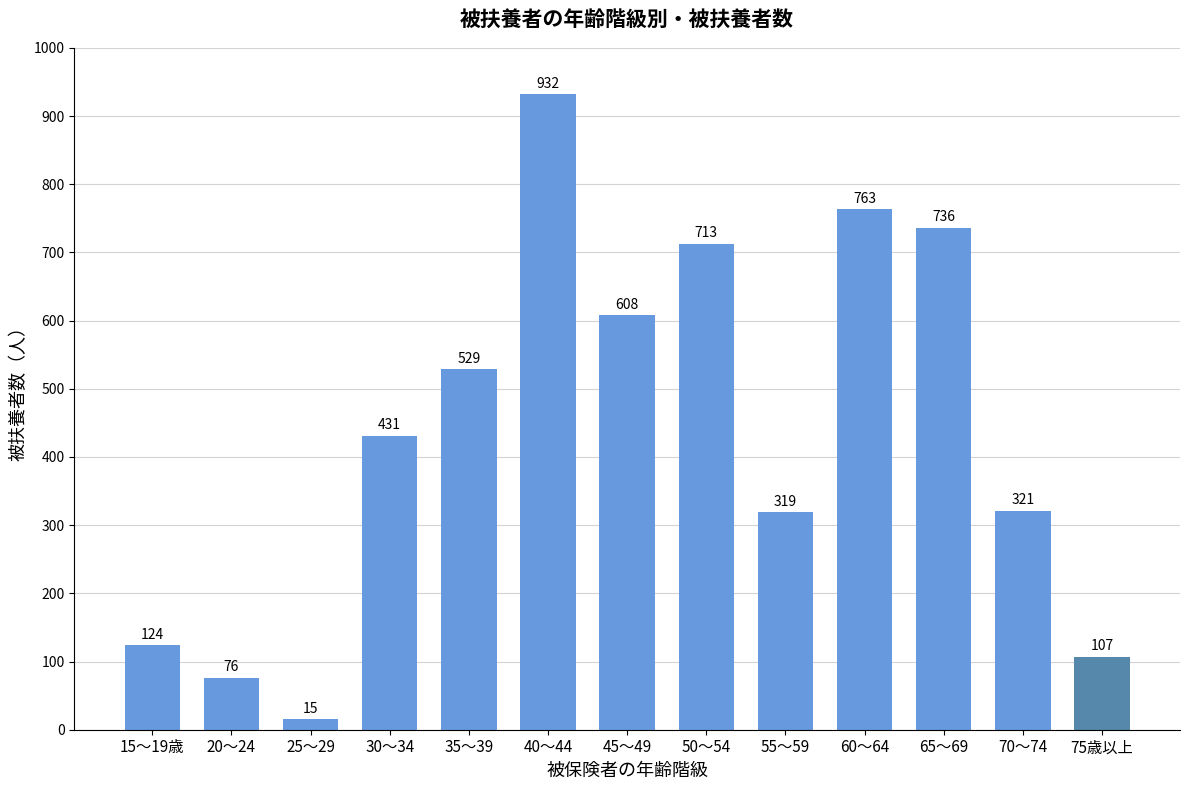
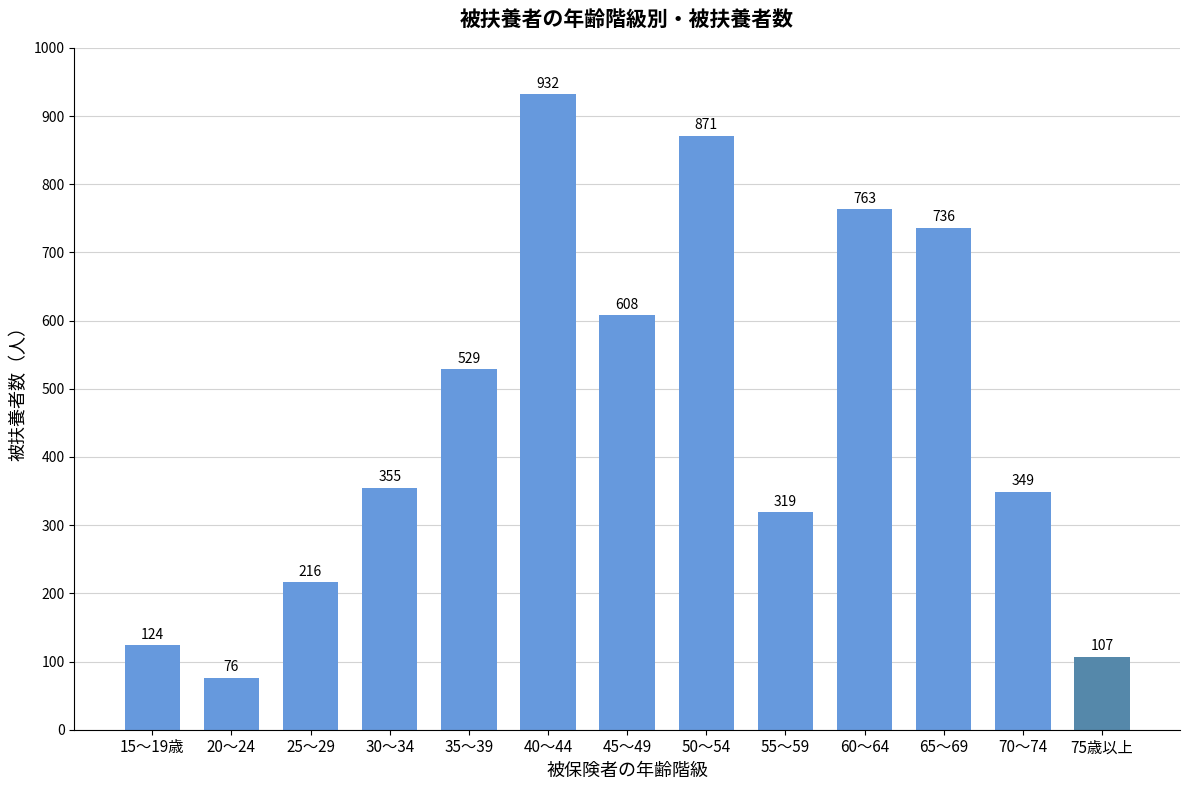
25～29: 15 -> 216
30～34: 431 -> 355
50～54: 713 -> 871
70～74: 321 -> 349
